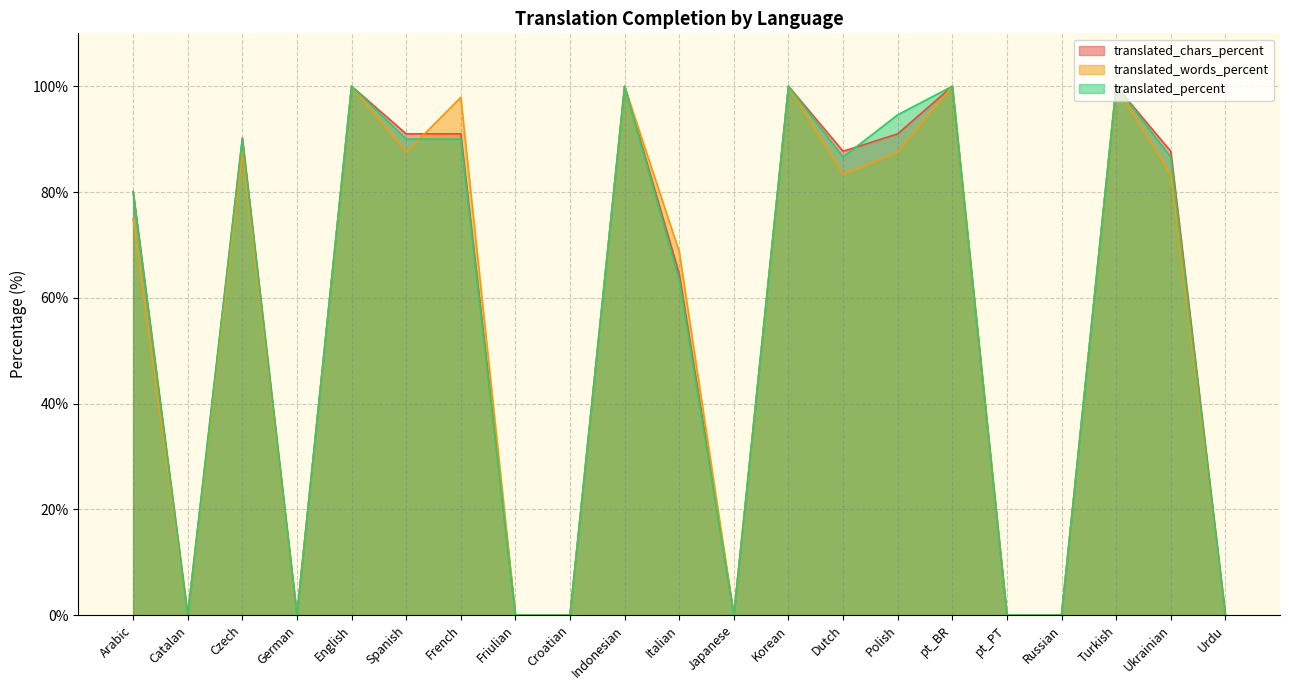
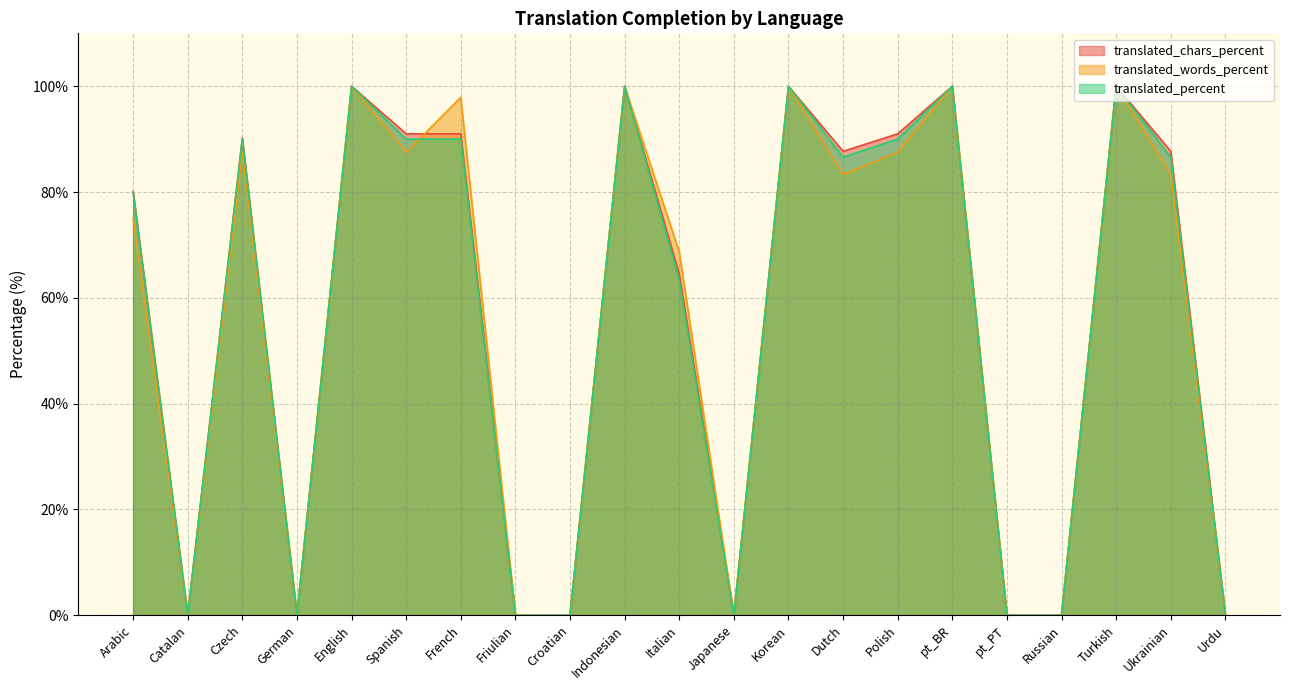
translated_percent, Polish: 95% -> 90%
